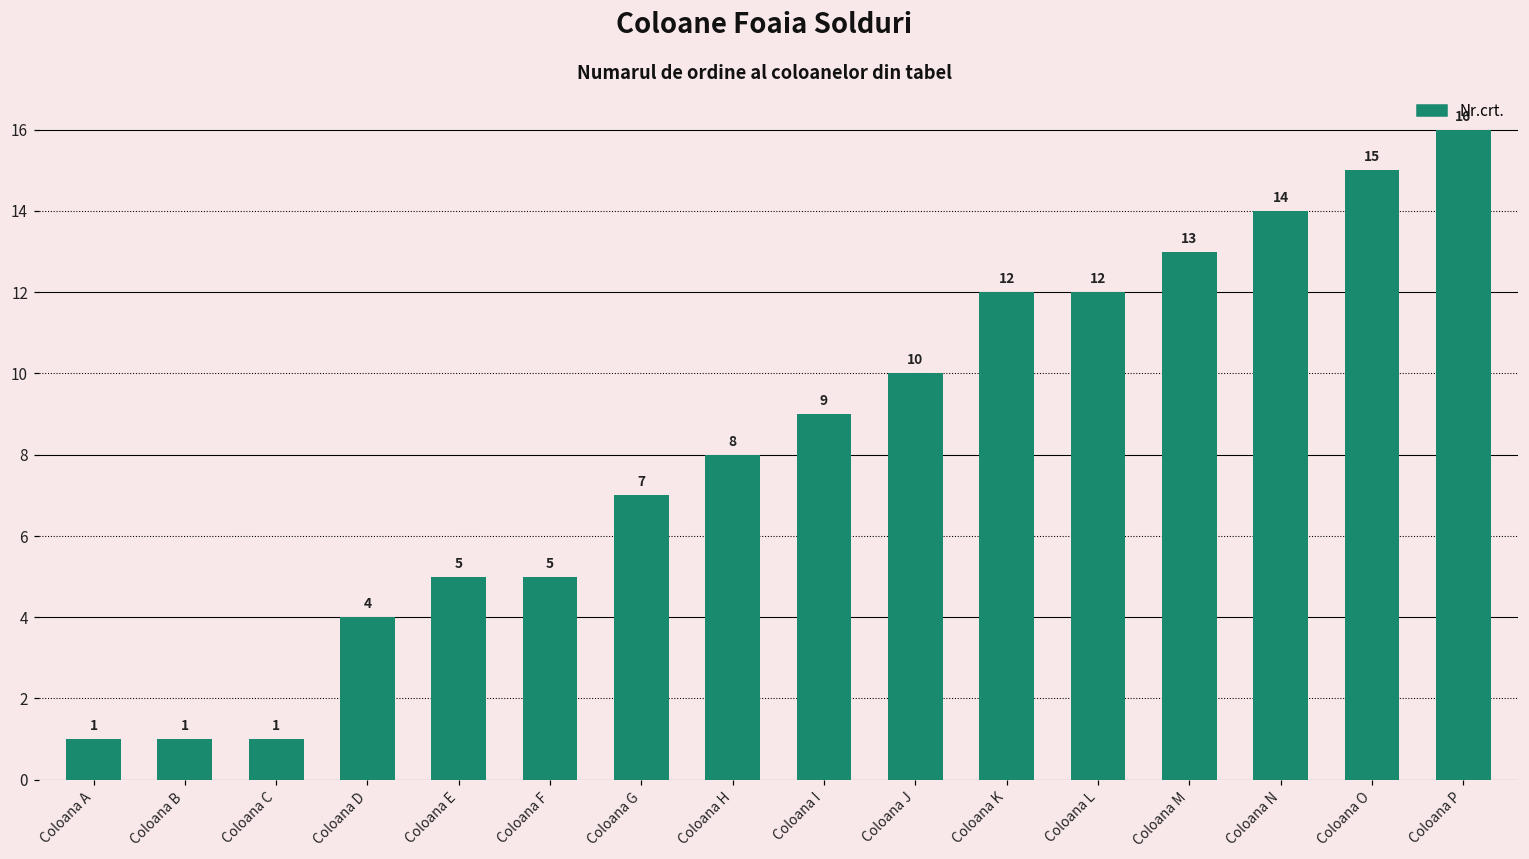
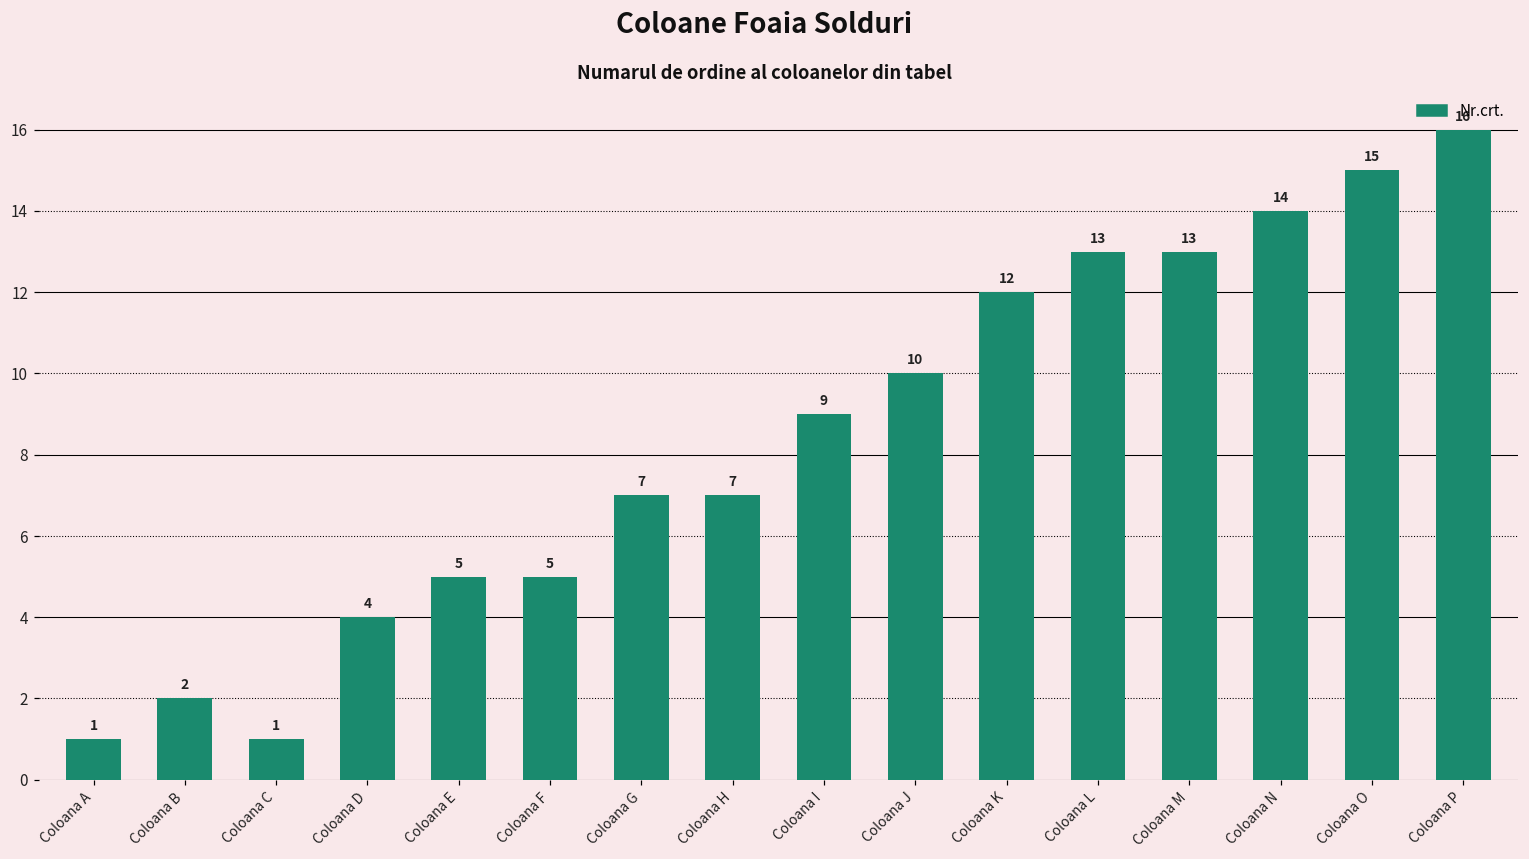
Coloana B: 1 -> 2
Coloana H: 8 -> 7
Coloana L: 12 -> 13
